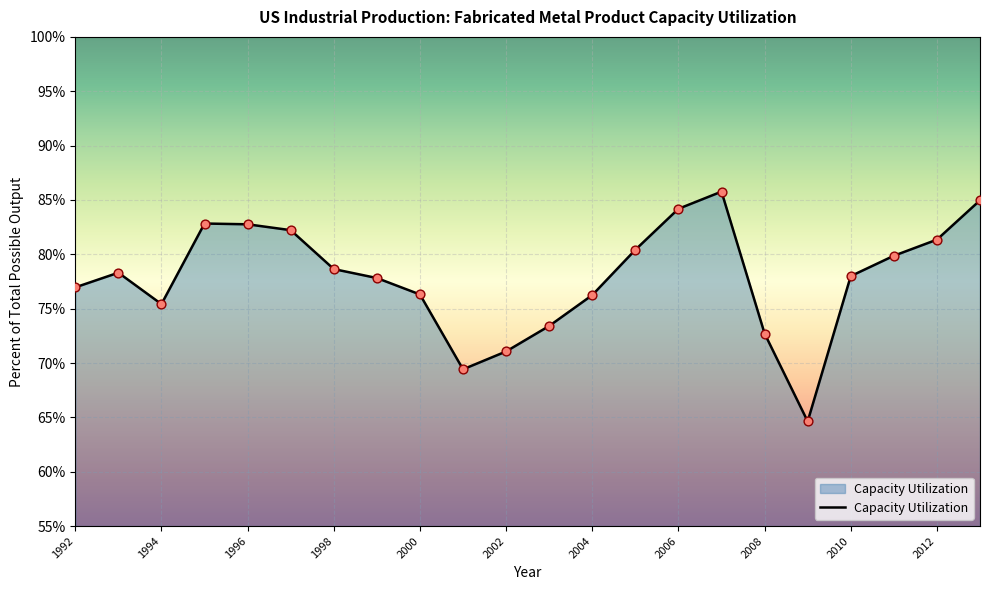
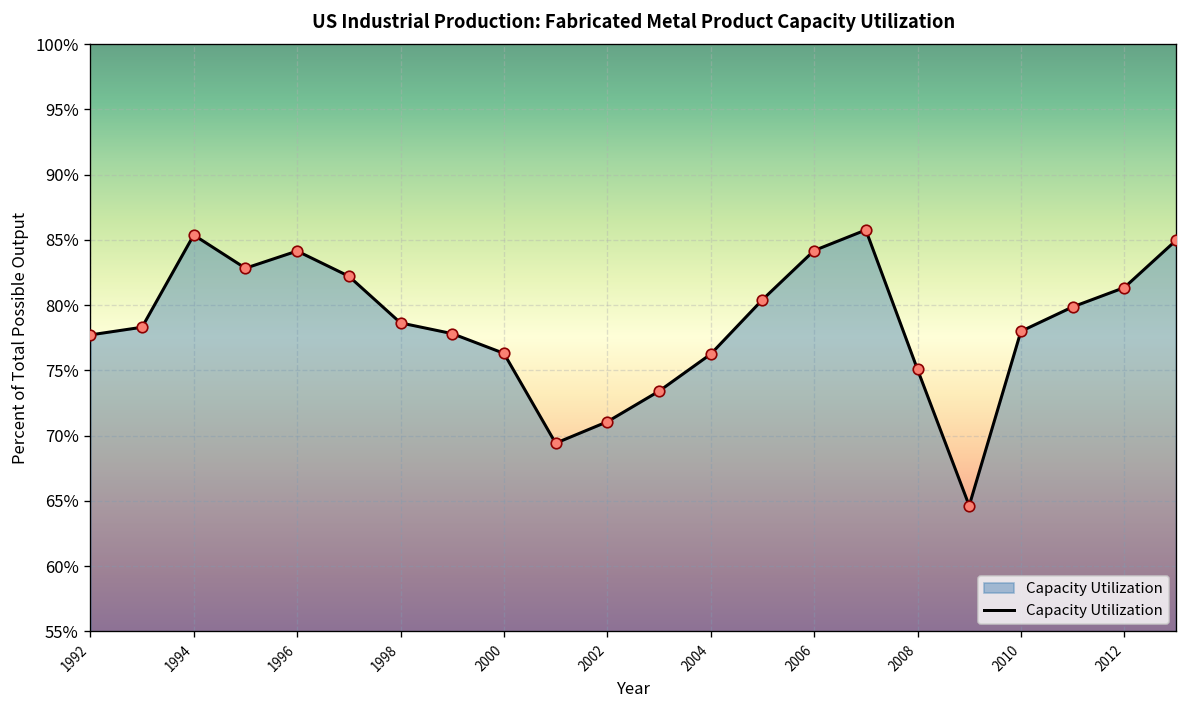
1992: 77.0% -> 77.7%
1994: 75.4% -> 85.4%
1996: 82.8% -> 84.2%
2008: 72.7% -> 75.1%
